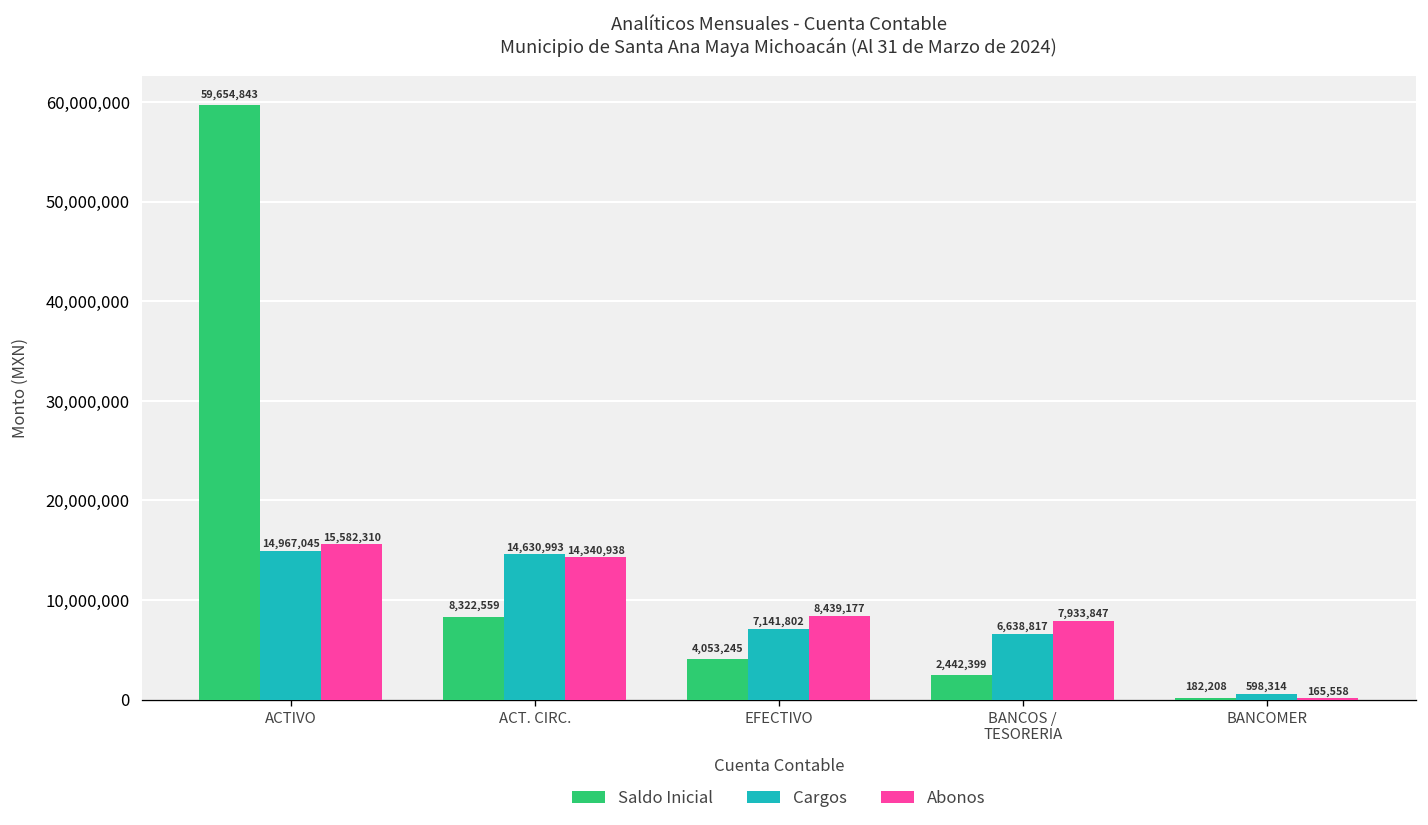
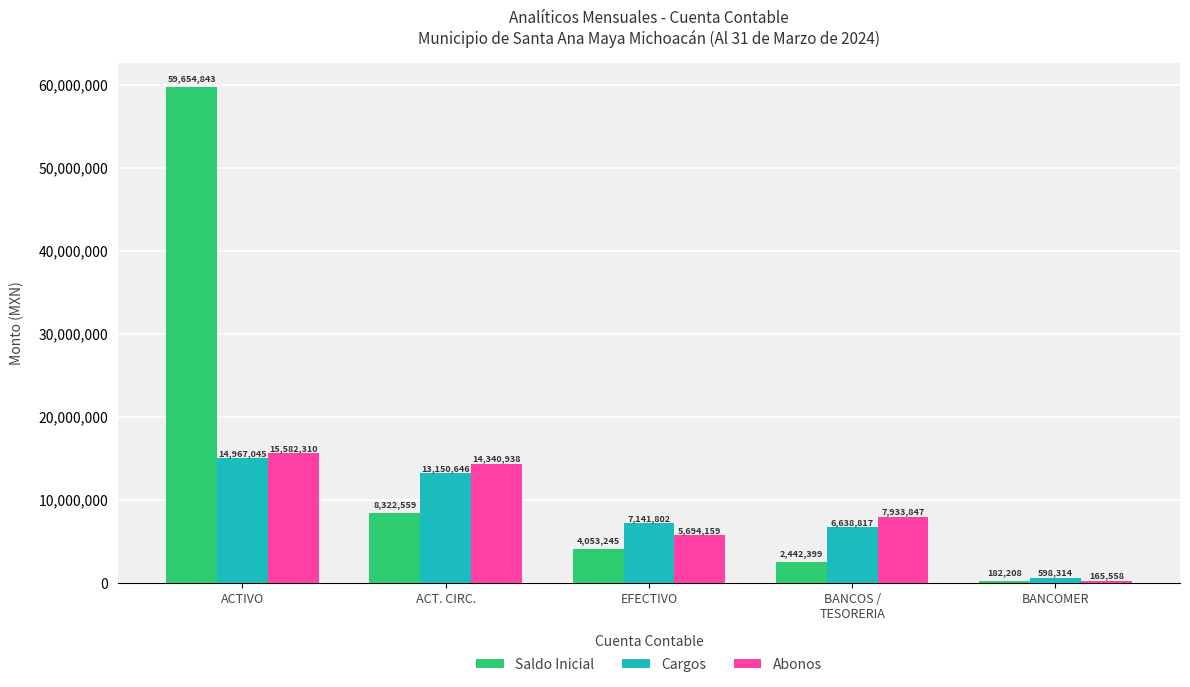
Cargos, ACT. CIRC.: 14,630,993 -> 13,150,646
Abonos, EFECTIVO: 8,439,177 -> 5,694,159
